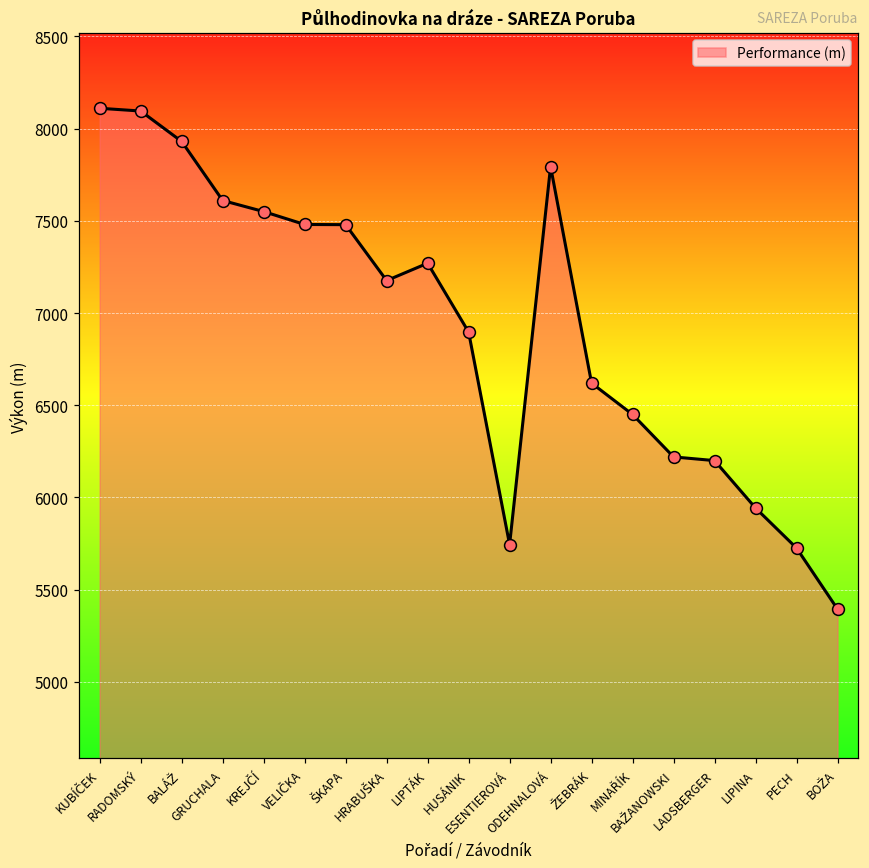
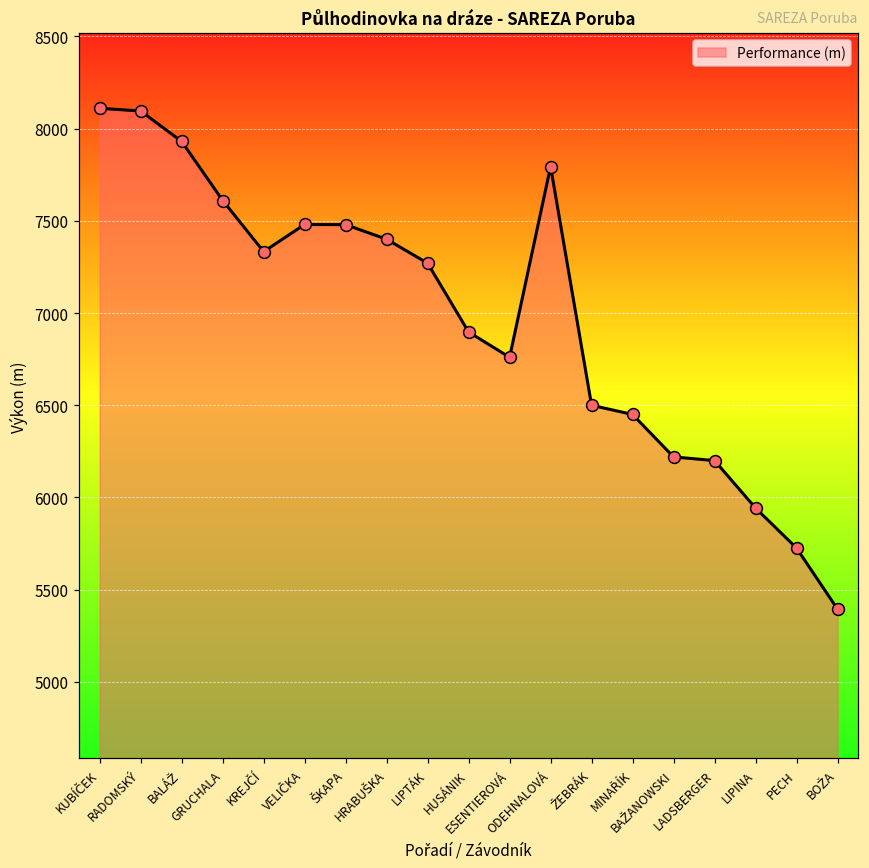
KREJČÍ: 7550 -> 7330
HRABUŠKA: 7180 -> 7400
ESENTIEROVÁ: 5750 -> 6760
ŽEBRÁK: 6620 -> 6500
